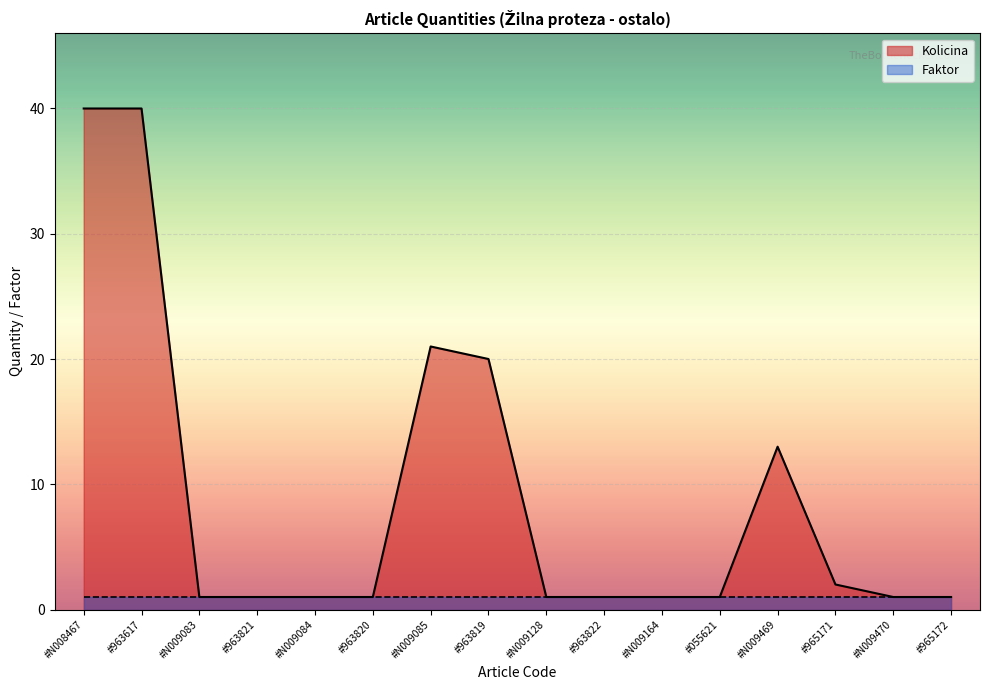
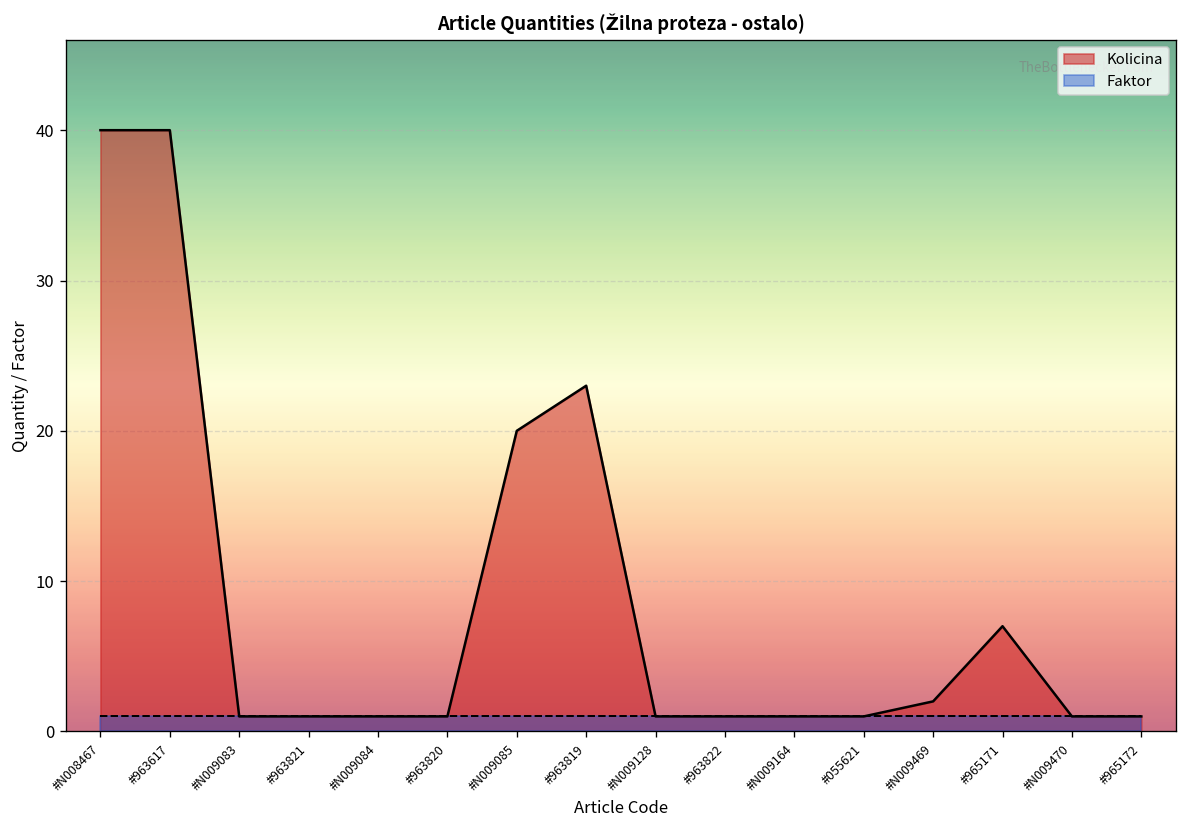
Kolicina, #N009085: 21 -> 20
Kolicina, #963819: 20 -> 23
Kolicina, #N009469: 13 -> 2
Kolicina, #965171: 2 -> 7
